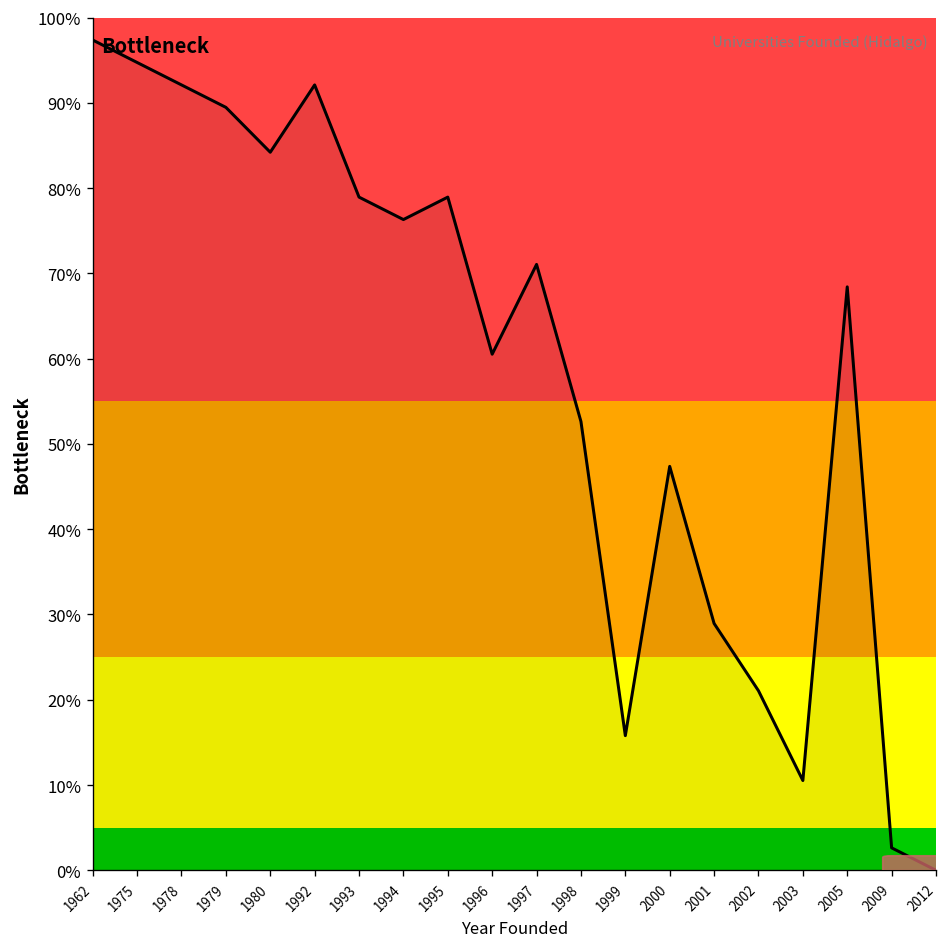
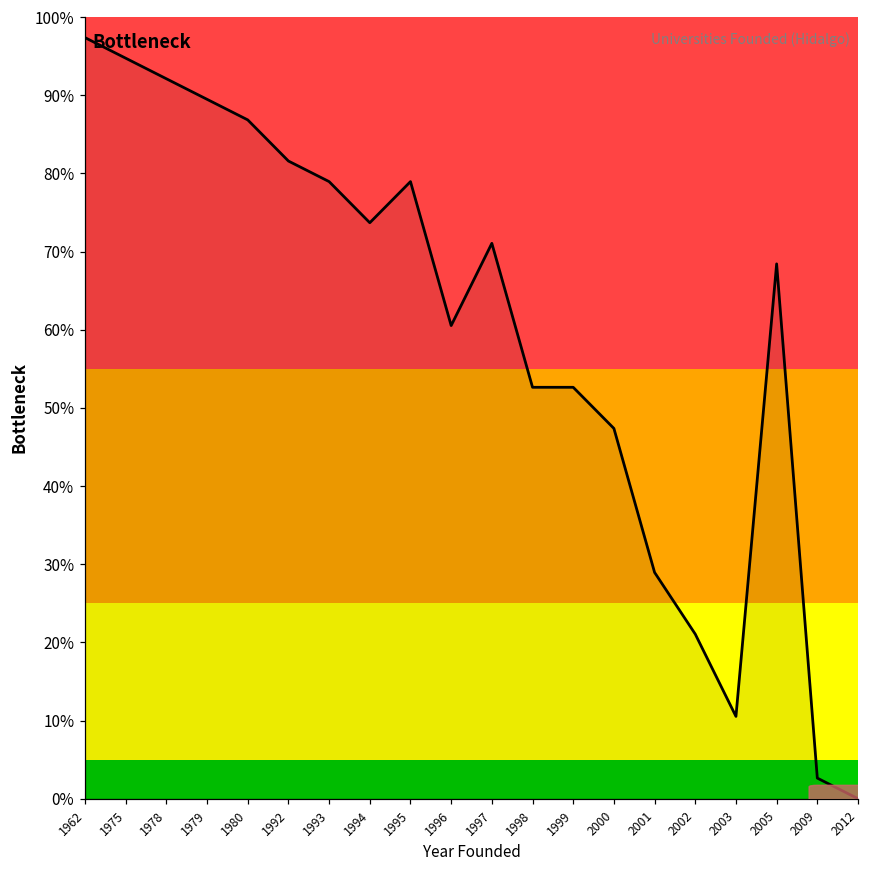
1980: 84% -> 87%
1992: 92% -> 82%
1994: 76% -> 74%
1999: 16% -> 53%
